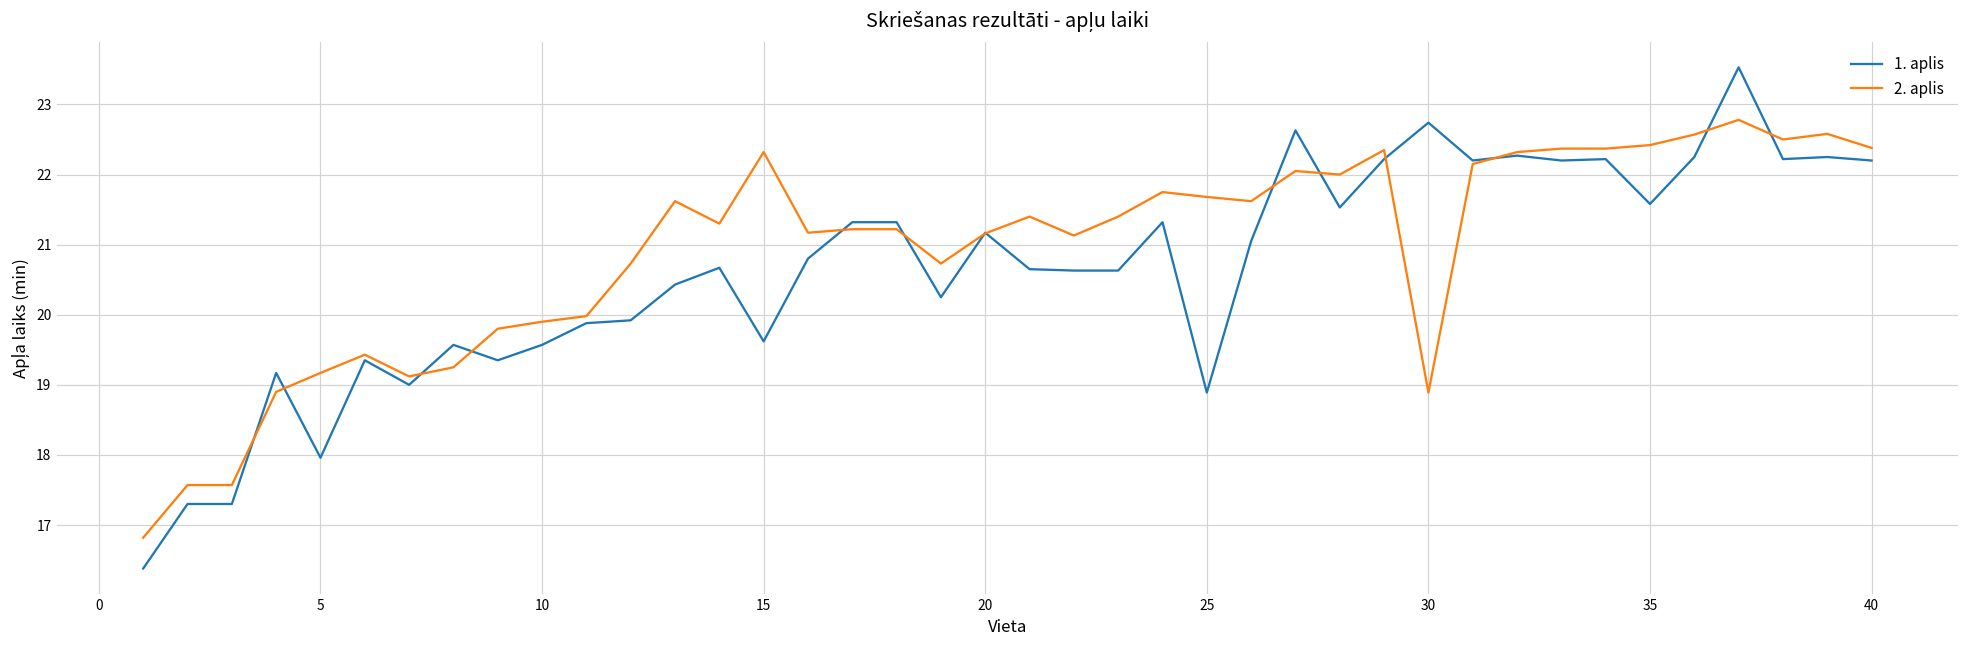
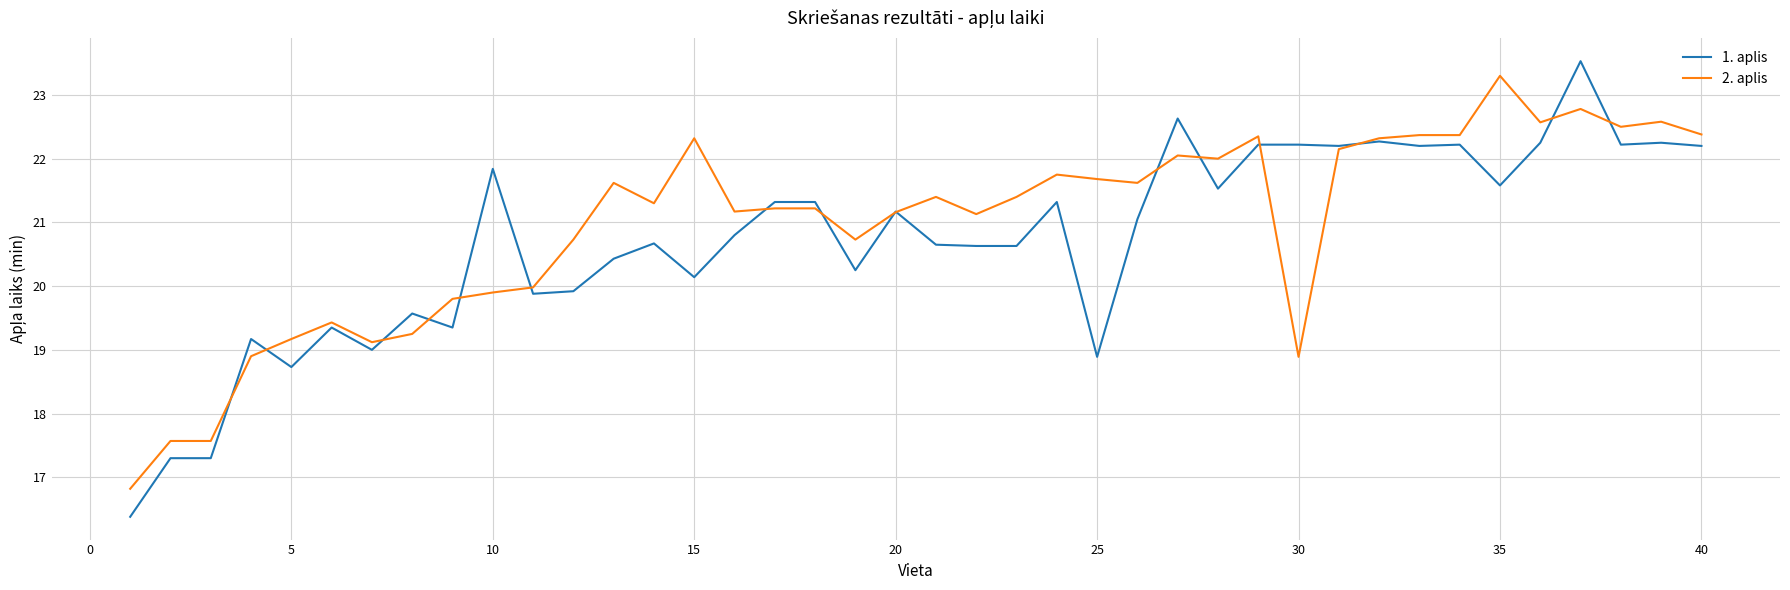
1. aplis, 5: 18.0 -> 18.7
1. aplis, 10: 19.6 -> 21.8
1. aplis, 15: 19.6 -> 20.1
1. aplis, 30: 22.7 -> 22.2
2. aplis, 35: 22.4 -> 23.3
